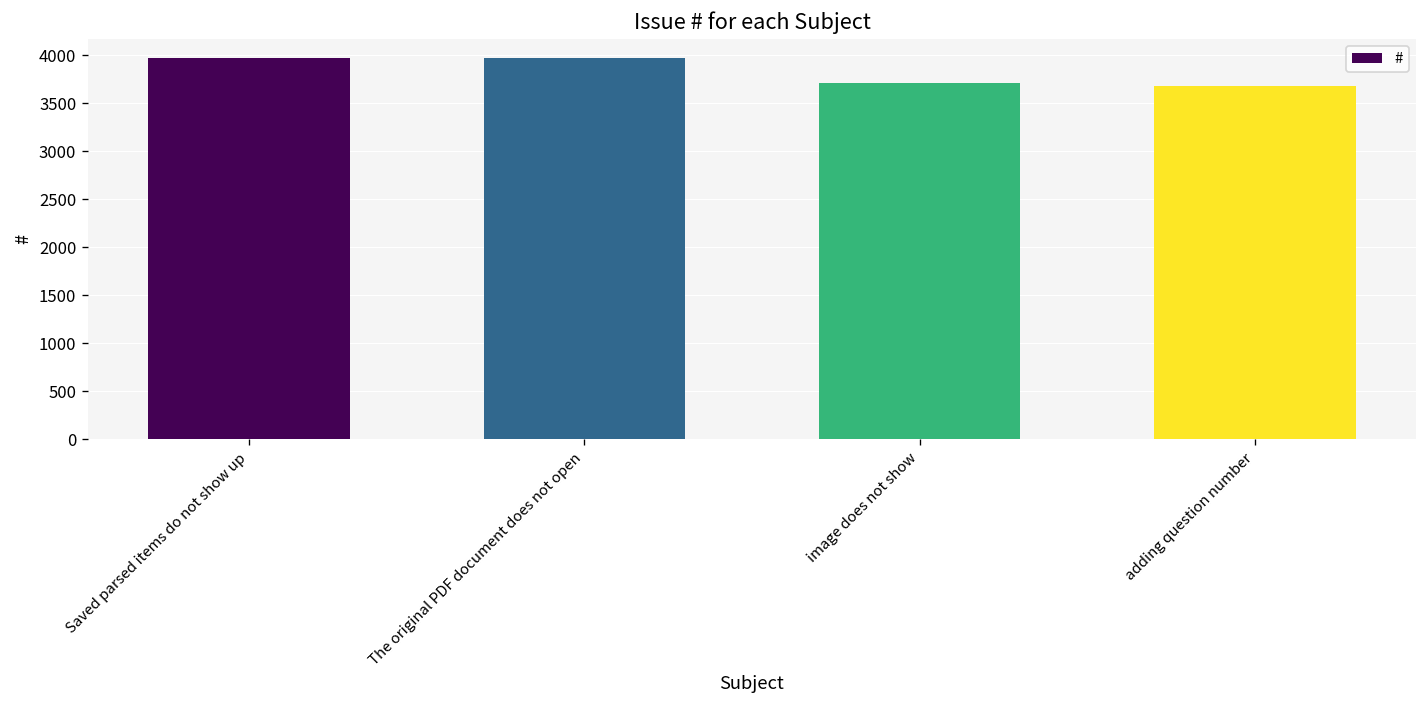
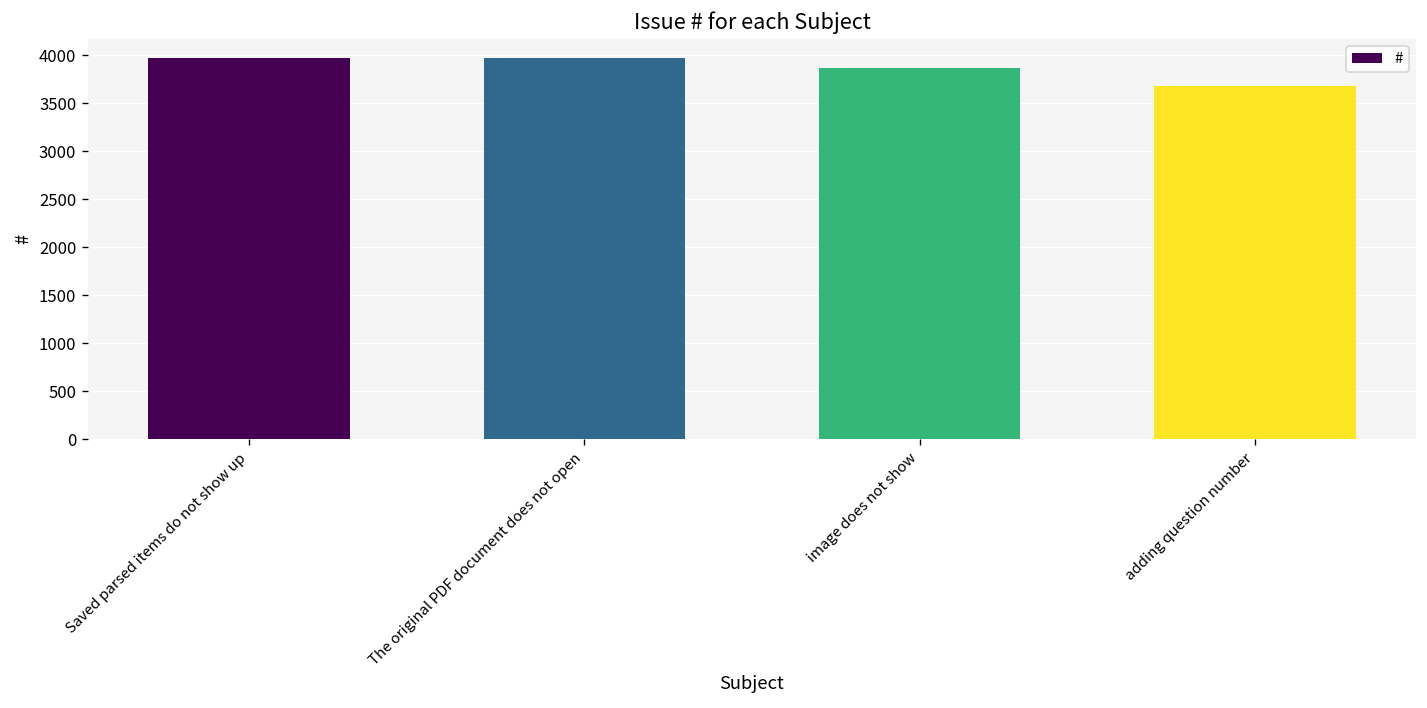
image does not show: 3700 -> 3900
